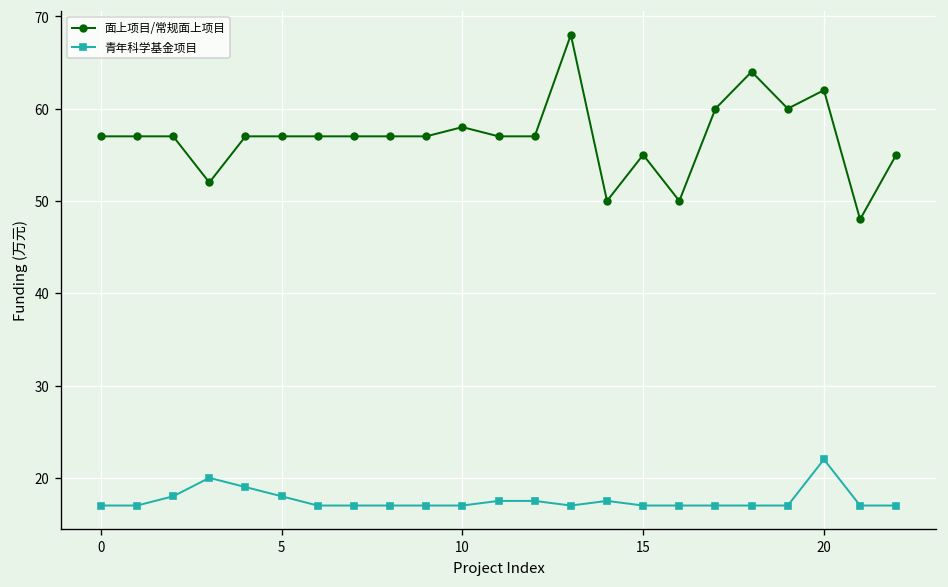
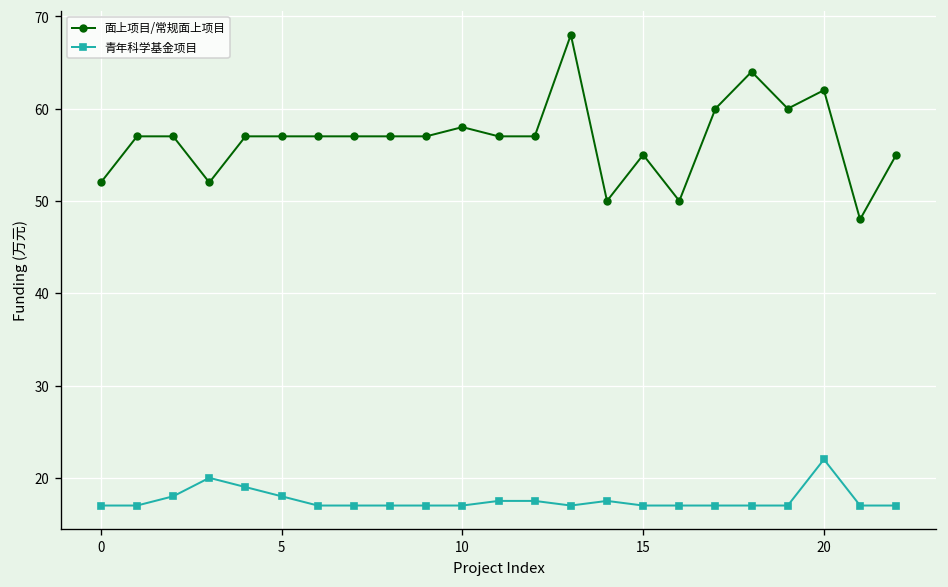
面上项目/常规面上项目, 0: 57 -> 52
